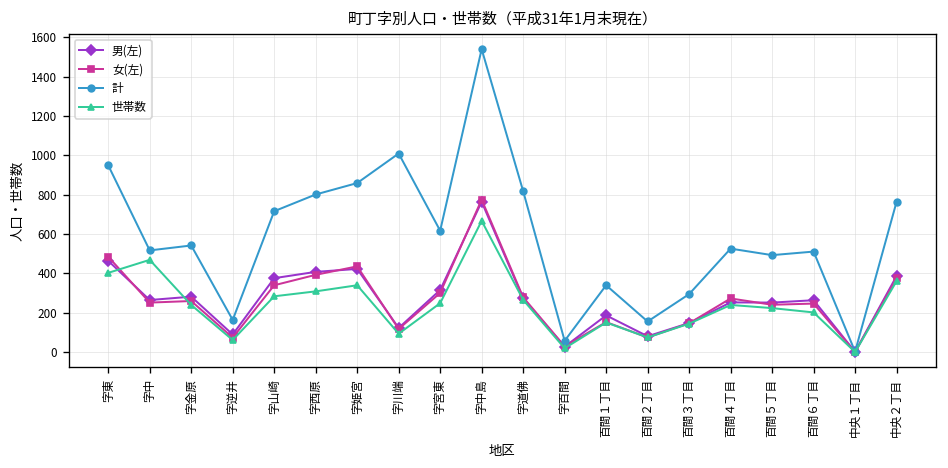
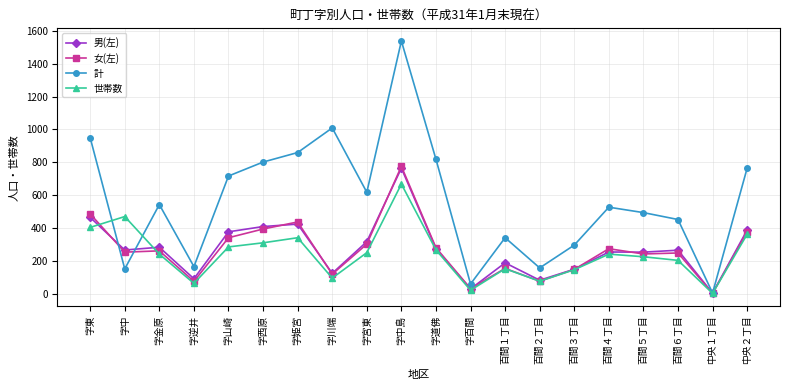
計, 字中: 520 -> 150
計, 百間６丁目: 510 -> 450
